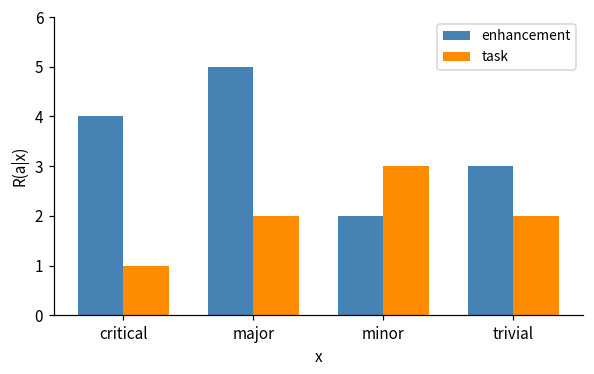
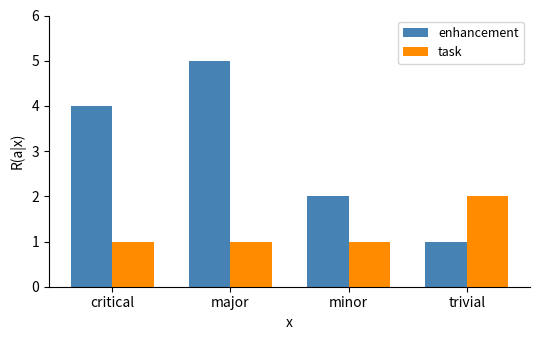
task, major: 2 -> 1
task, minor: 3 -> 1
enhancement, trivial: 3 -> 1
